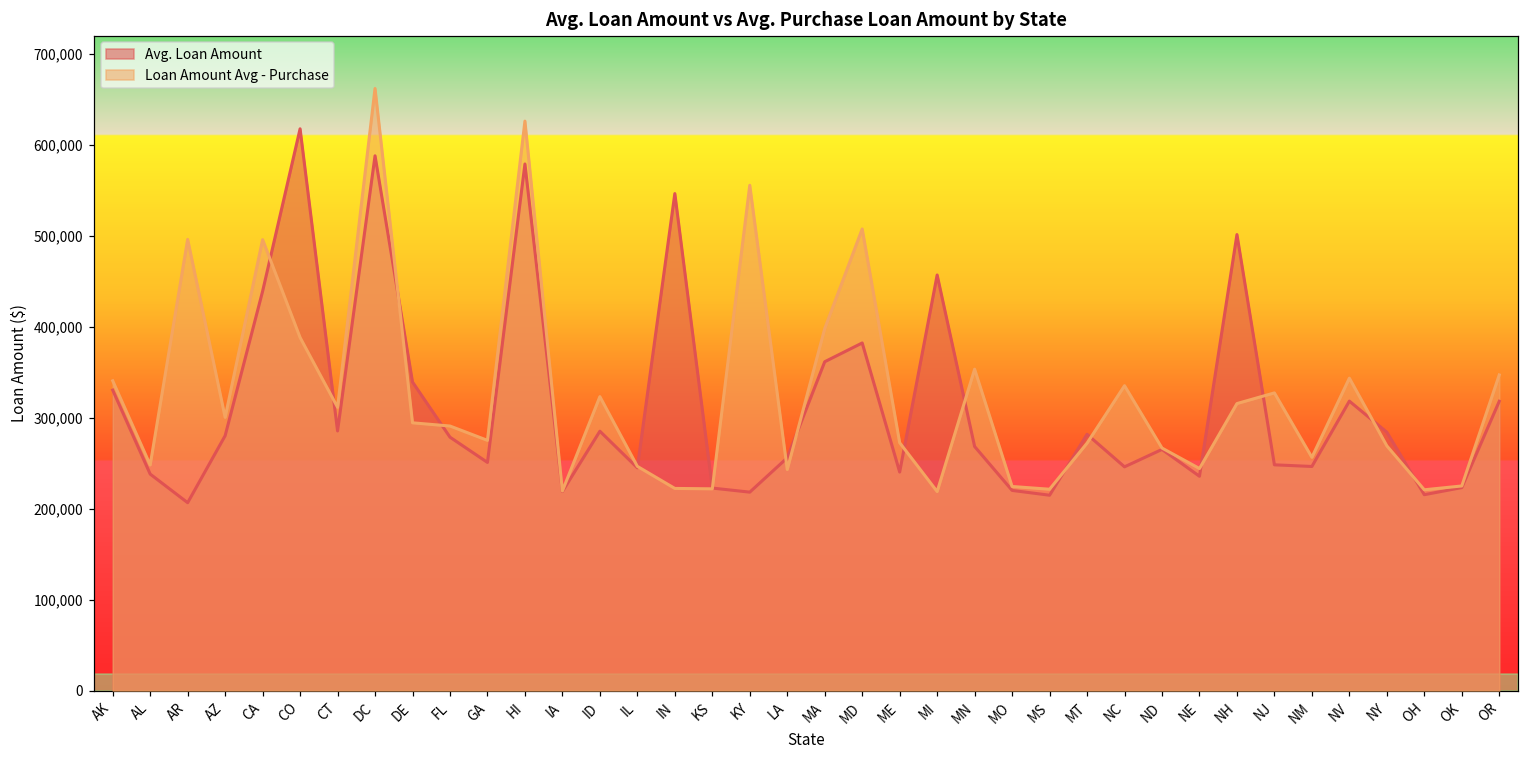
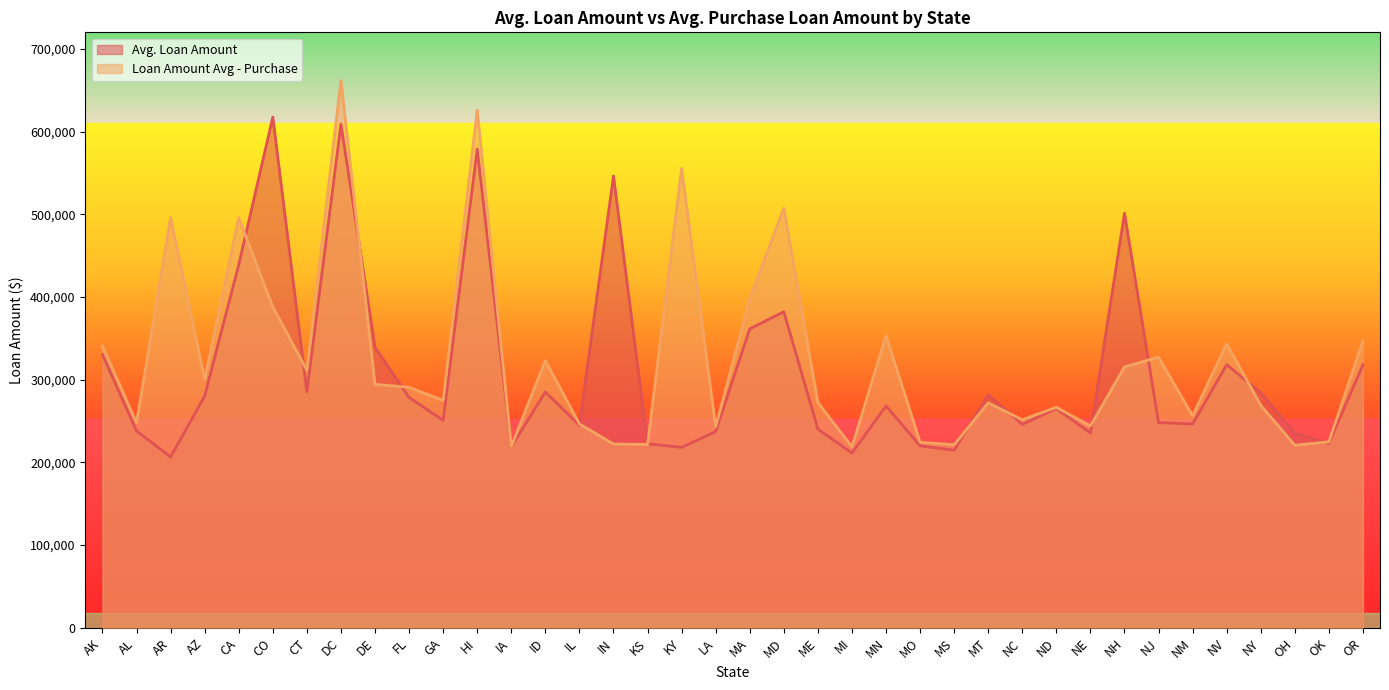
Avg. Loan Amount, DC: 590,000 -> 610,000
Avg. Loan Amount, LA: 260,000 -> 240,000
Avg. Loan Amount, MI: 460,000 -> 210,000
Loan Amount Avg - Purchase, NC: 340,000 -> 250,000
Avg. Loan Amount, OH: 220,000 -> 240,000
